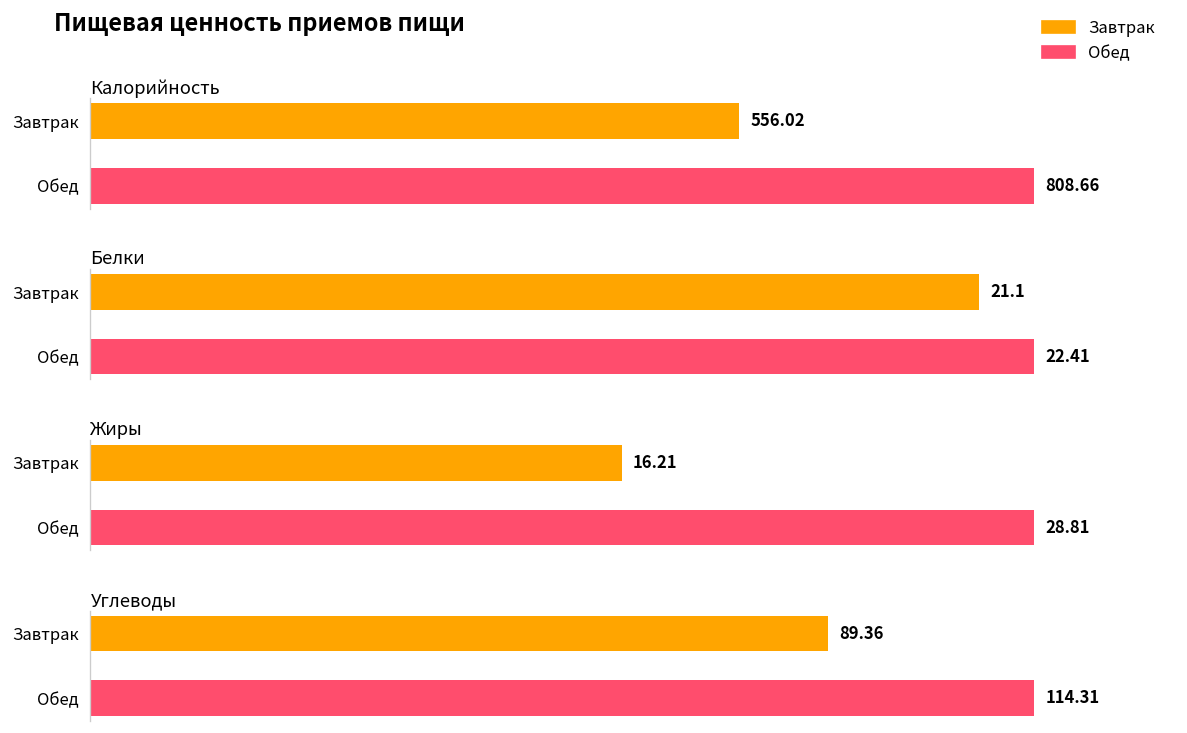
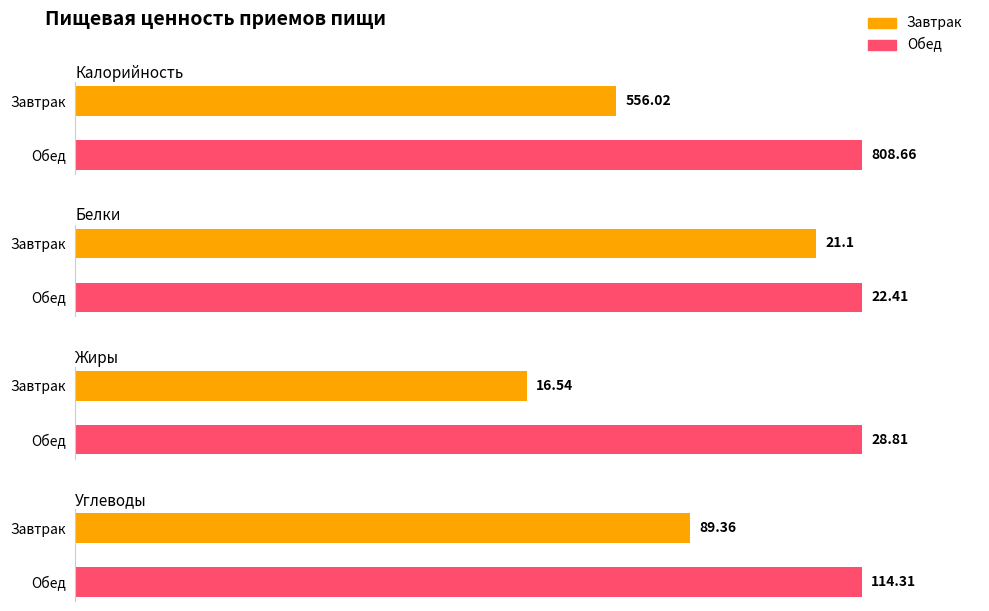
Жиры, Завтрак: 16.21 -> 16.54
